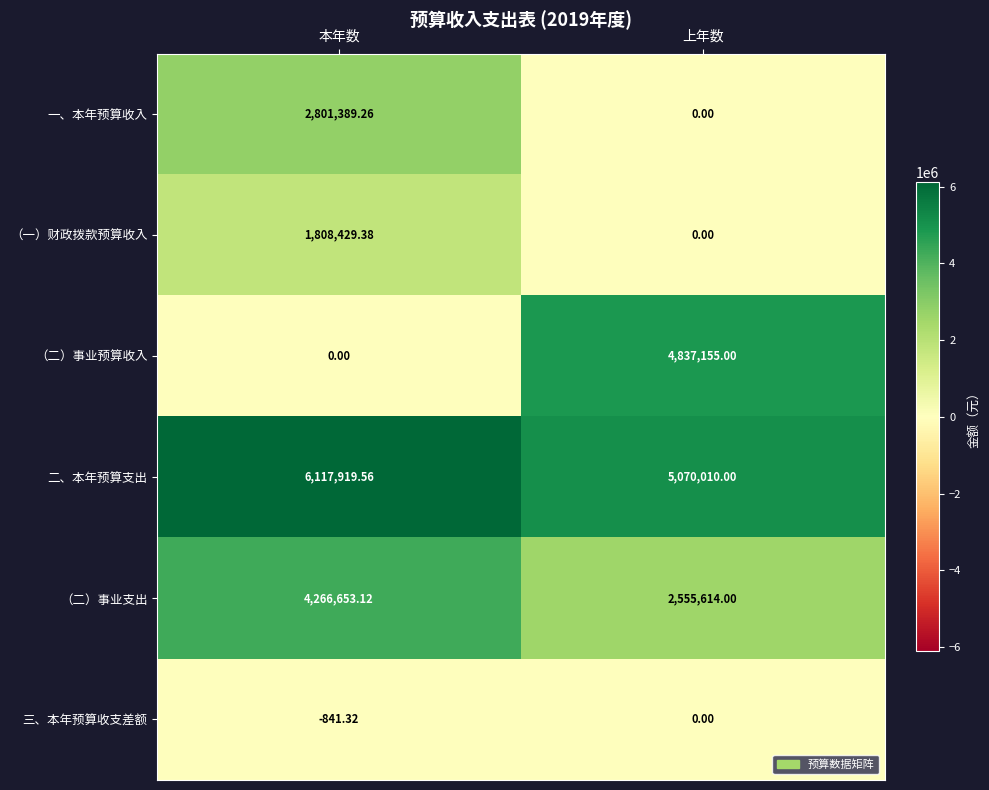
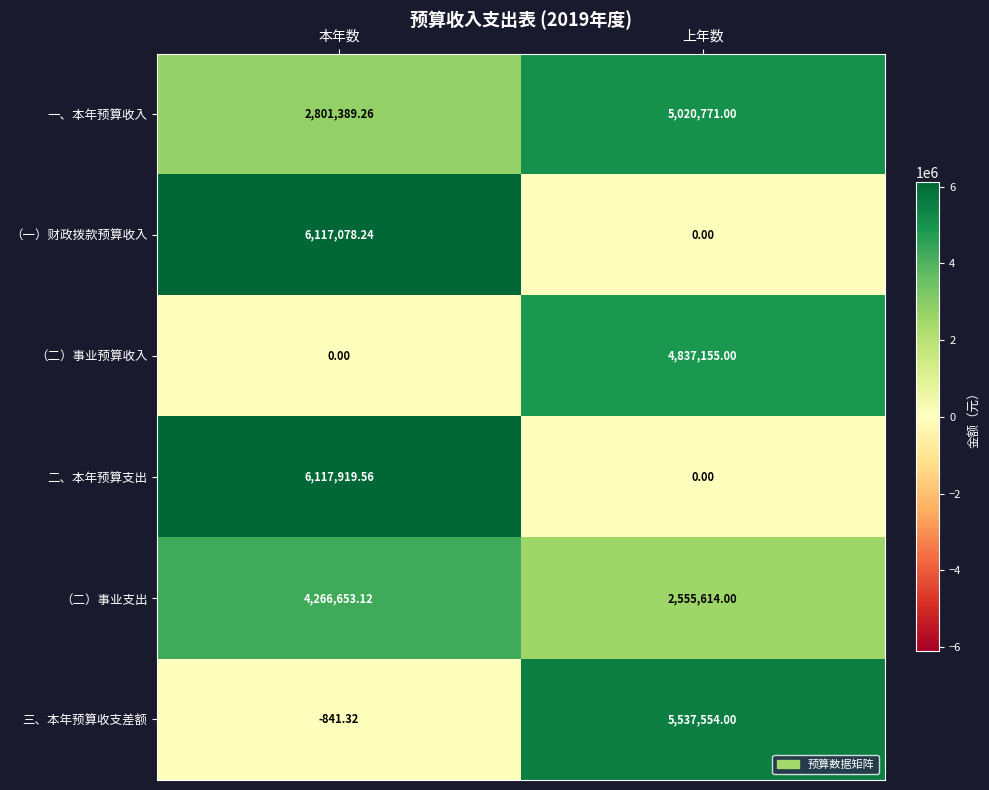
一、本年预算收入, 上年数: 0.00 -> 5,020,771.00
（一）财政拨款预算收入, 本年数: 1,808,429.38 -> 6,117,078.24
二、本年预算支出, 上年数: 5,070,010.00 -> 0.00
三、本年预算收支差额, 上年数: 0.00 -> 5,537,554.00
